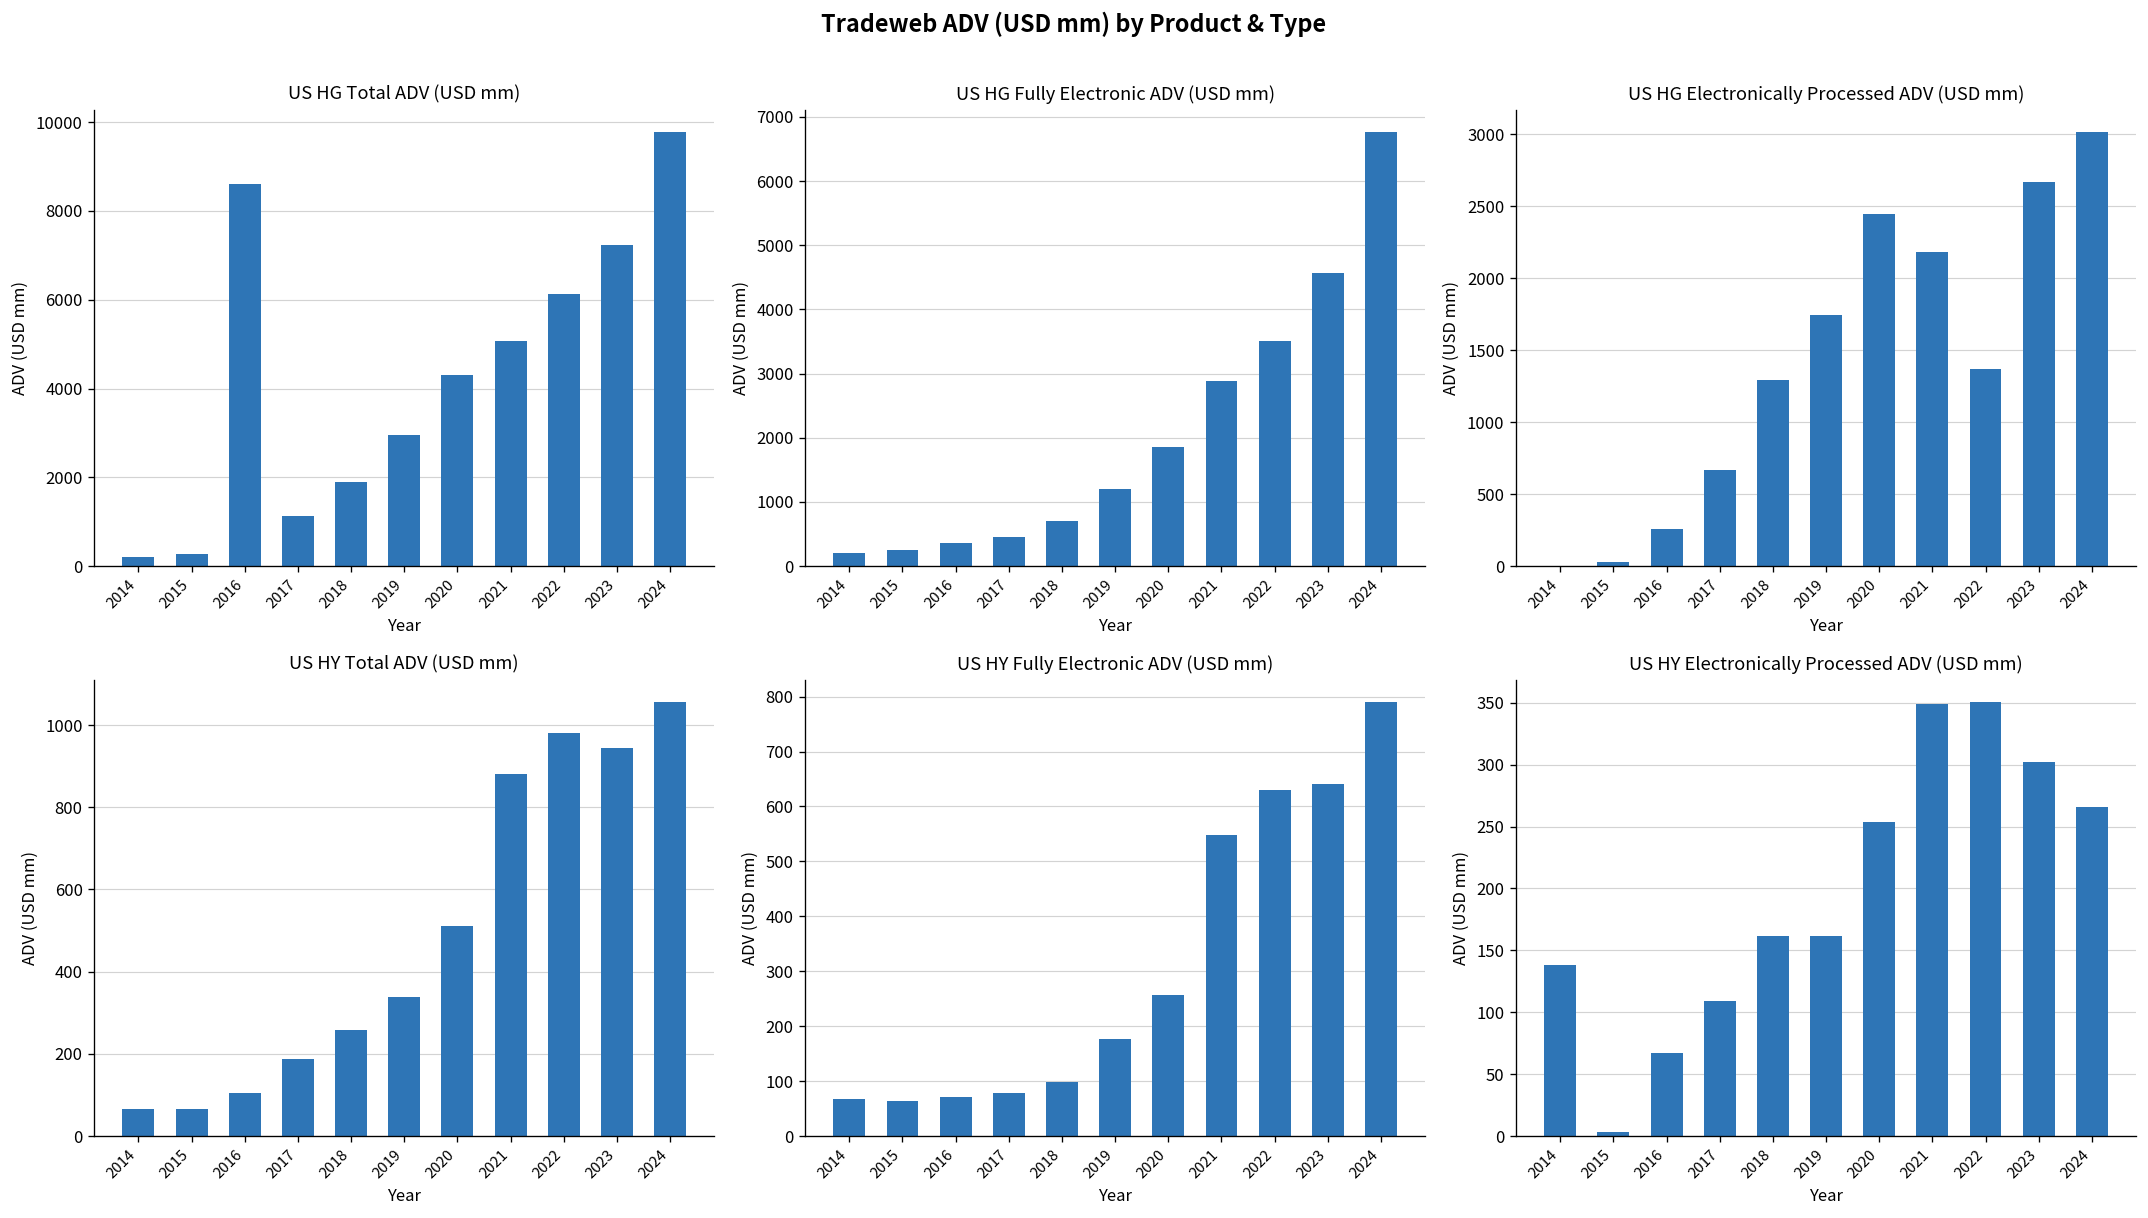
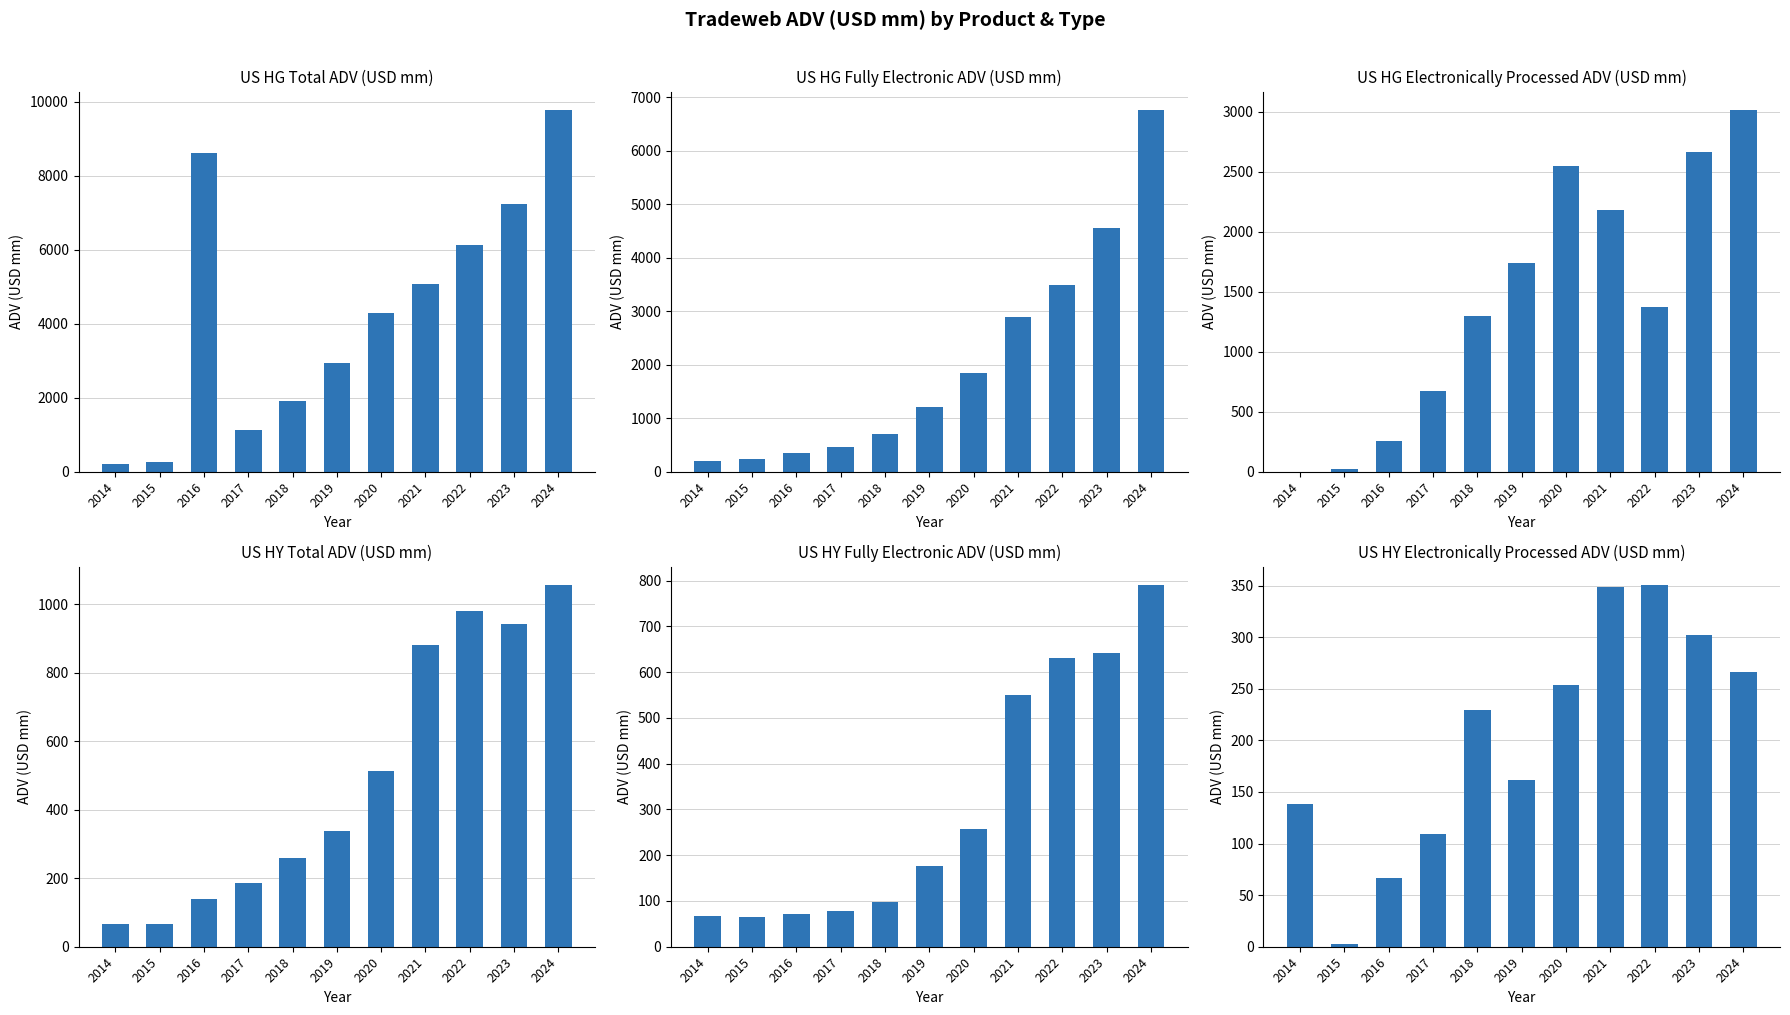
US HG Electronically Processed ADV (USD mm), 2020: 2450 -> 2550
US HY Total ADV (USD mm), 2016: 100 -> 140
US HY Electronically Processed ADV (USD mm), 2018: 162 -> 229
